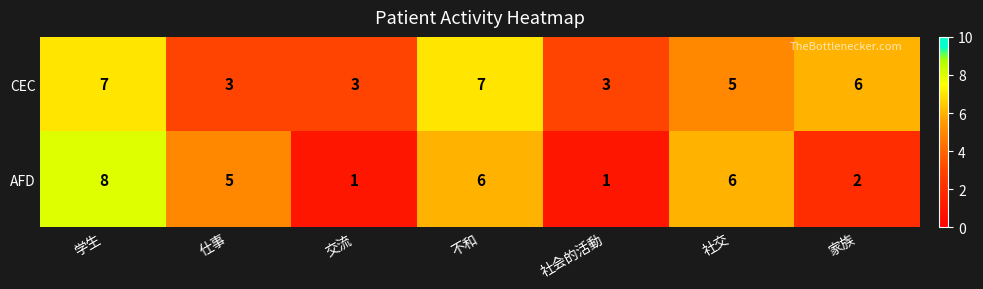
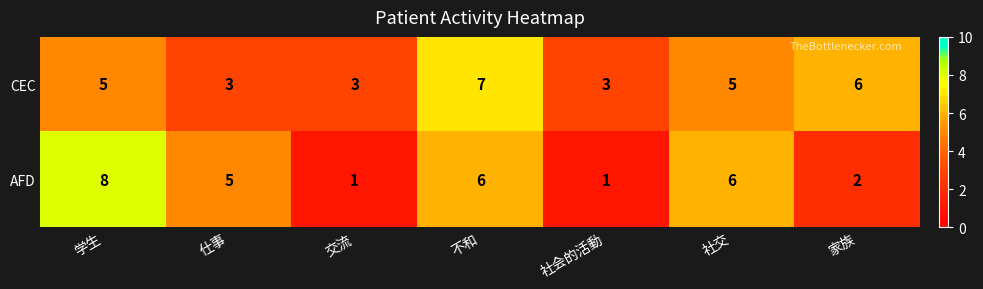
CEC, 学生: 7 -> 5
